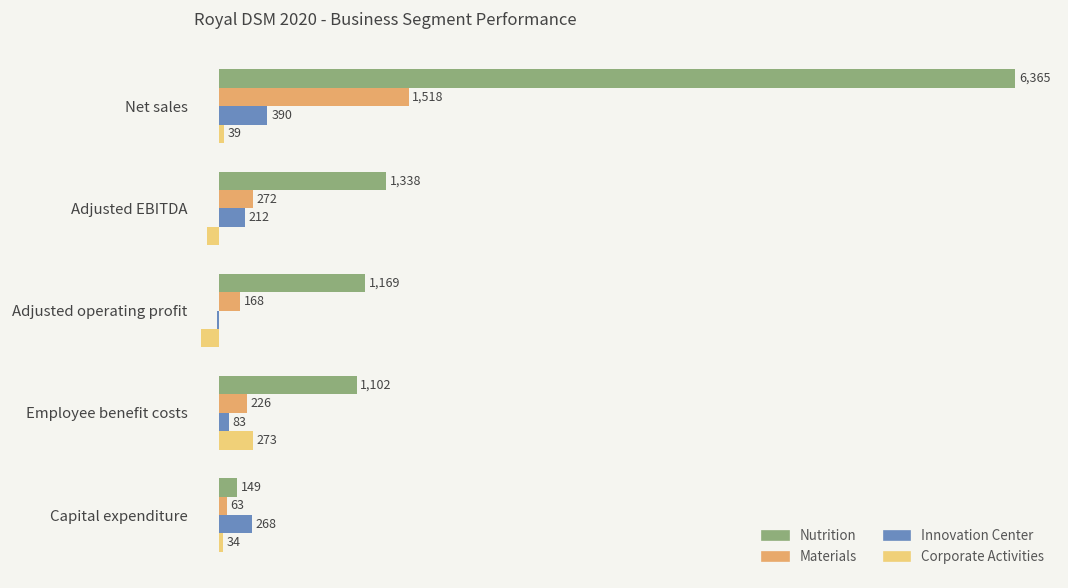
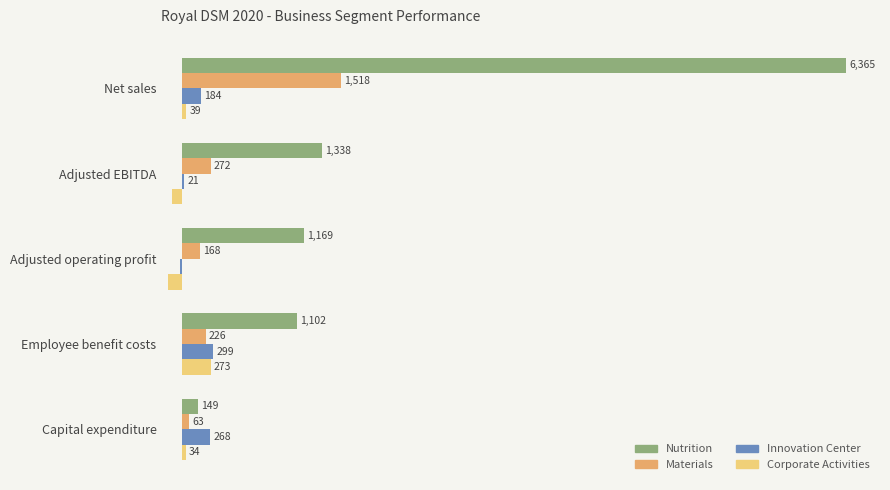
Innovation Center, Net sales: 390 -> 184
Innovation Center, Adjusted EBITDA: 212 -> 21
Innovation Center, Employee benefit costs: 83 -> 299
